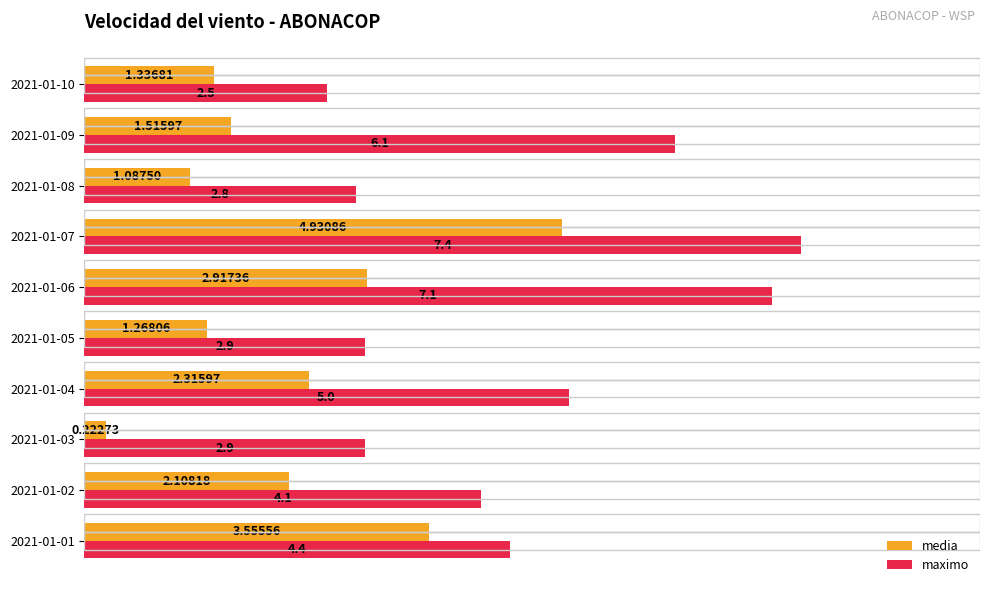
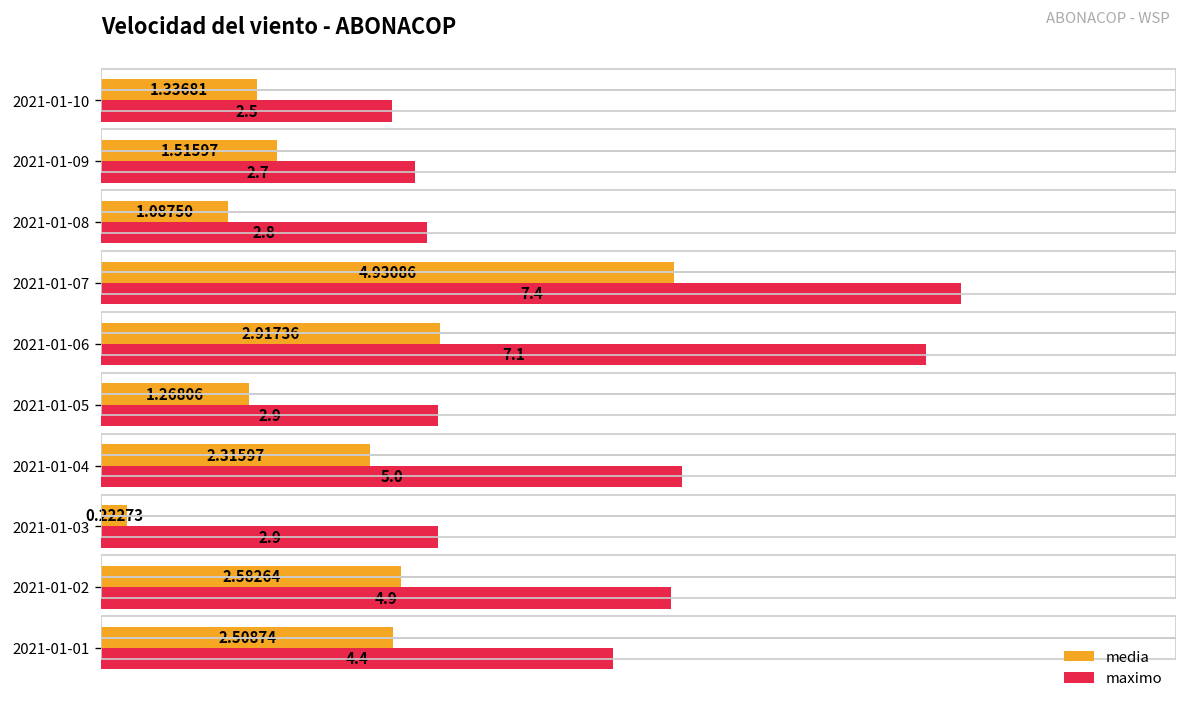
maximo, 2021-01-09: 6.1 -> 2.7
media, 2021-01-02: 2.10818 -> 2.58264
maximo, 2021-01-02: 4.1 -> 4.9
media, 2021-01-01: 3.55556 -> 2.50874
